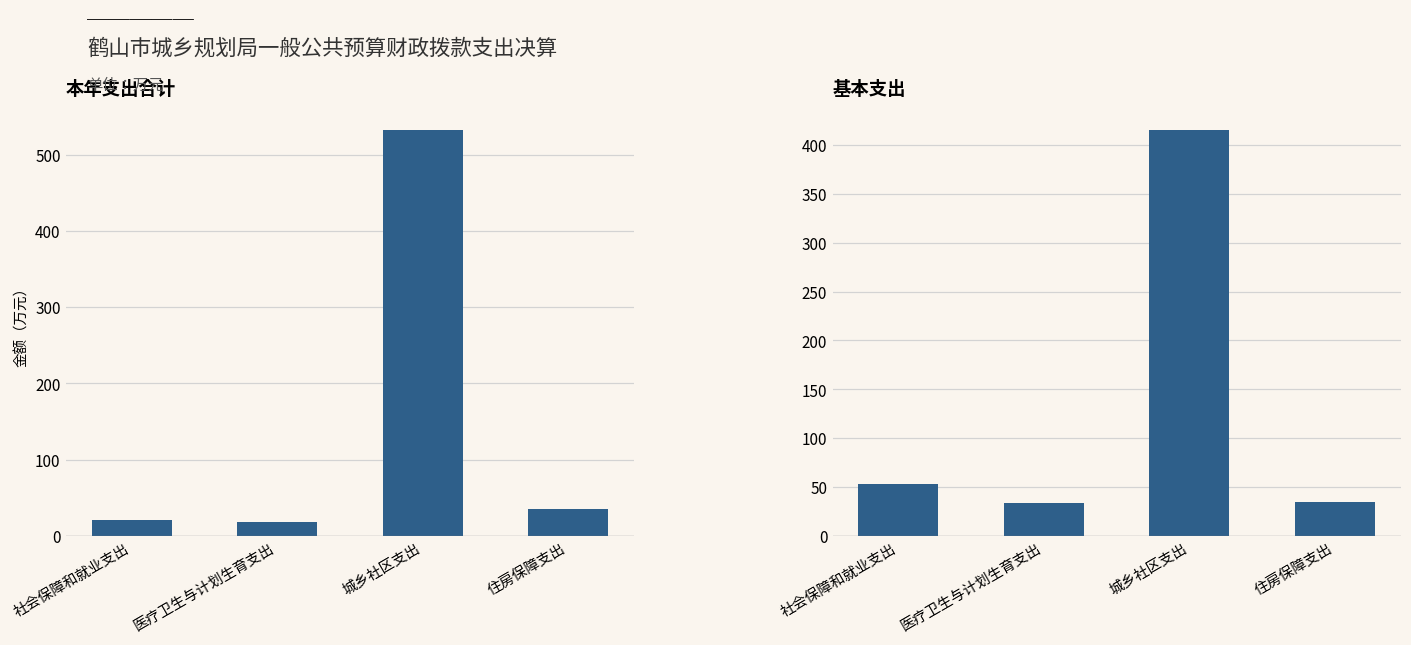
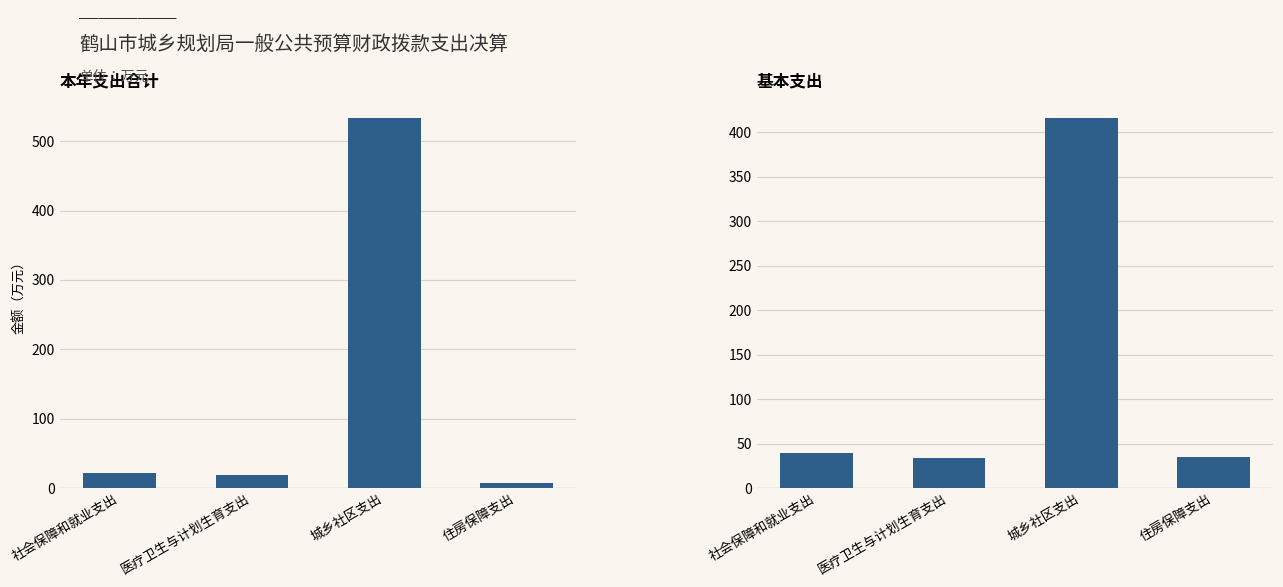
本年支出合计, 住房保障支出: 40 -> 10
基本支出, 社会保障和就业支出: 50 -> 40
